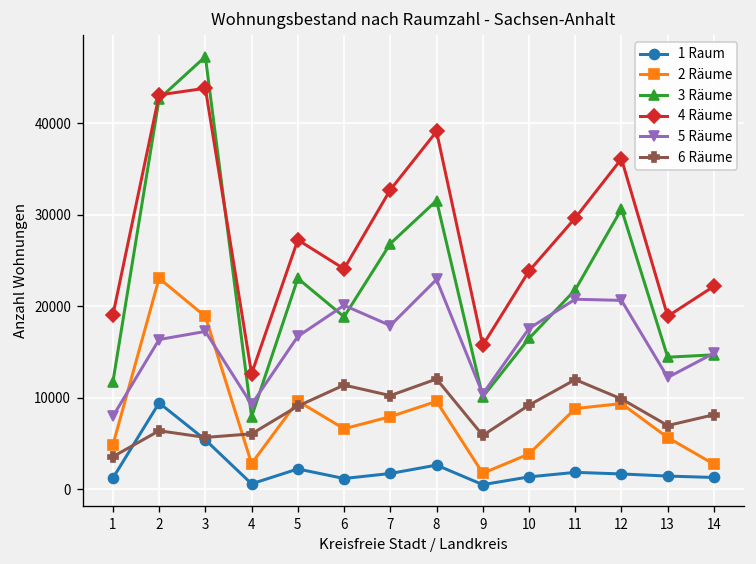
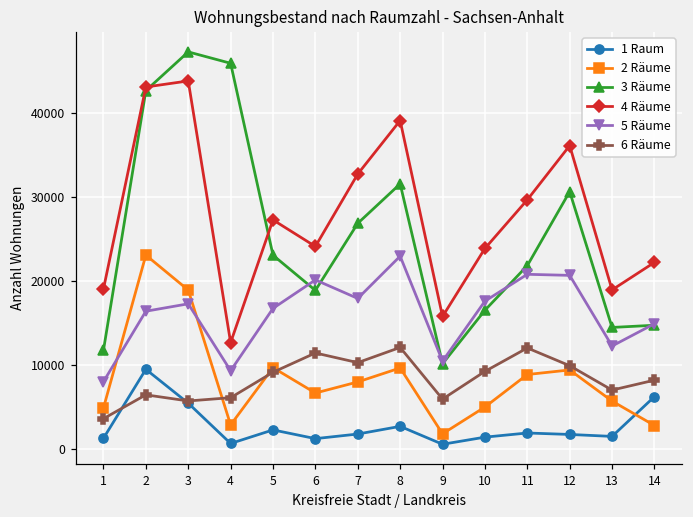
3 Räume, 4: 8000 -> 46000
2 Räume, 10: 4000 -> 5000
1 Raum, 14: 1000 -> 6000
